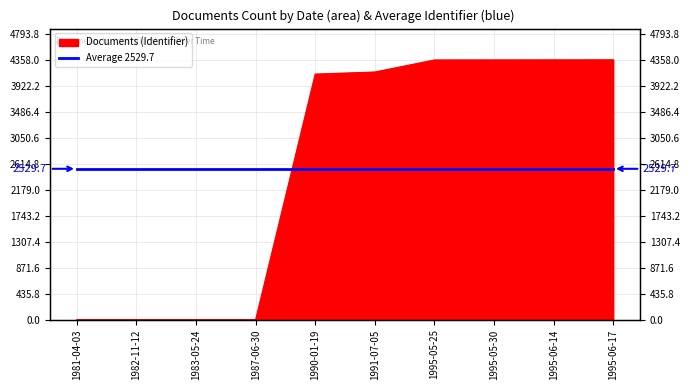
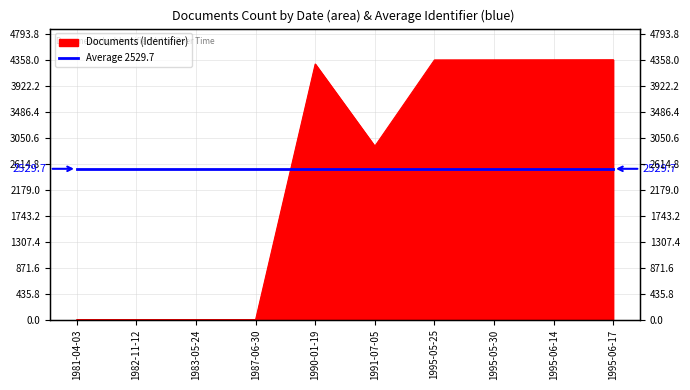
Documents (Identifier), 1990-01-19: 4100 -> 4300
Documents (Identifier), 1991-07-05: 4200 -> 2900
